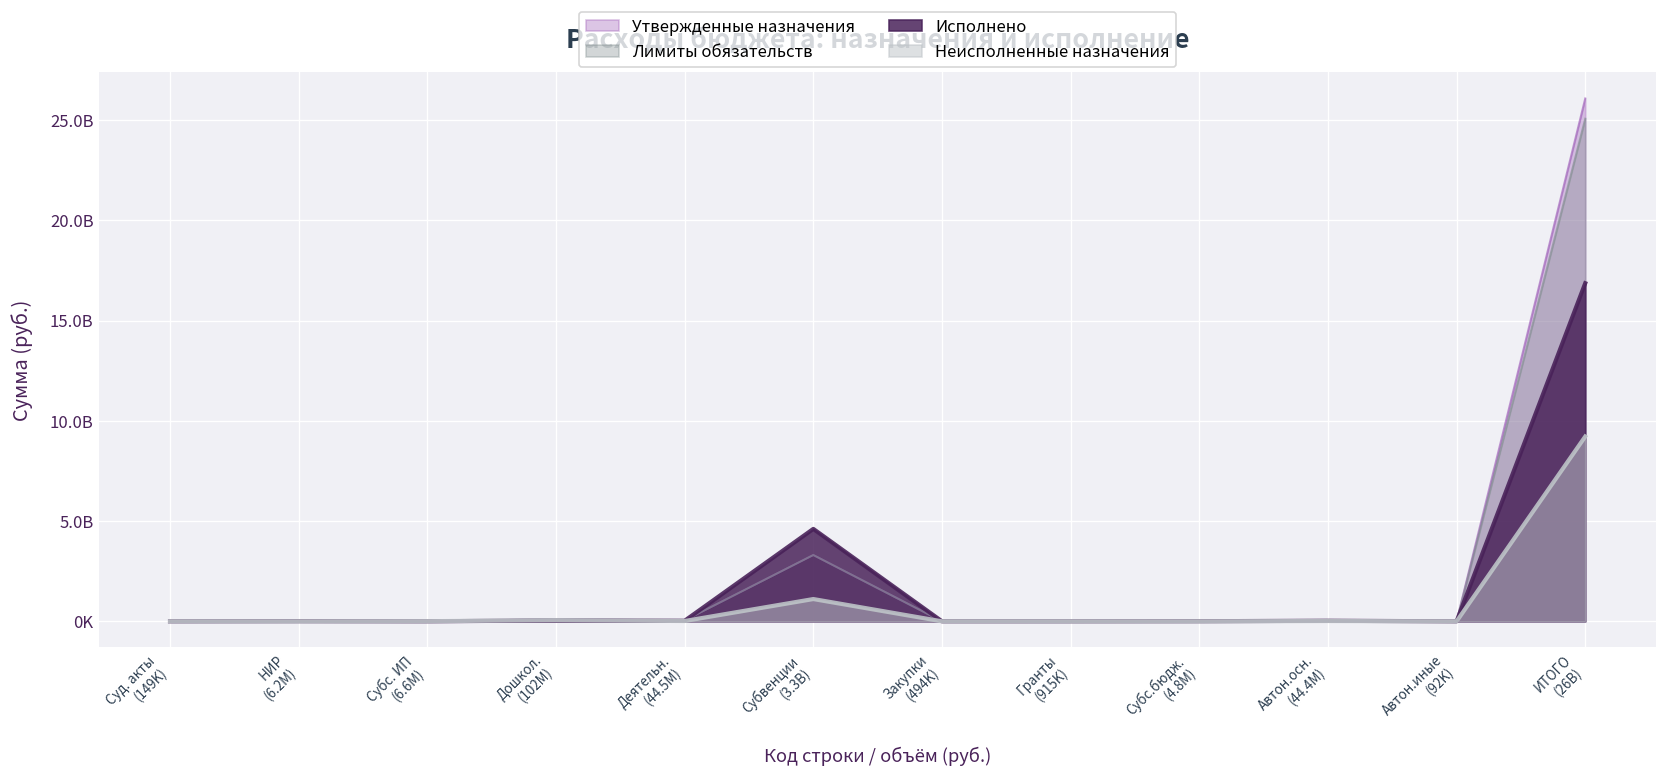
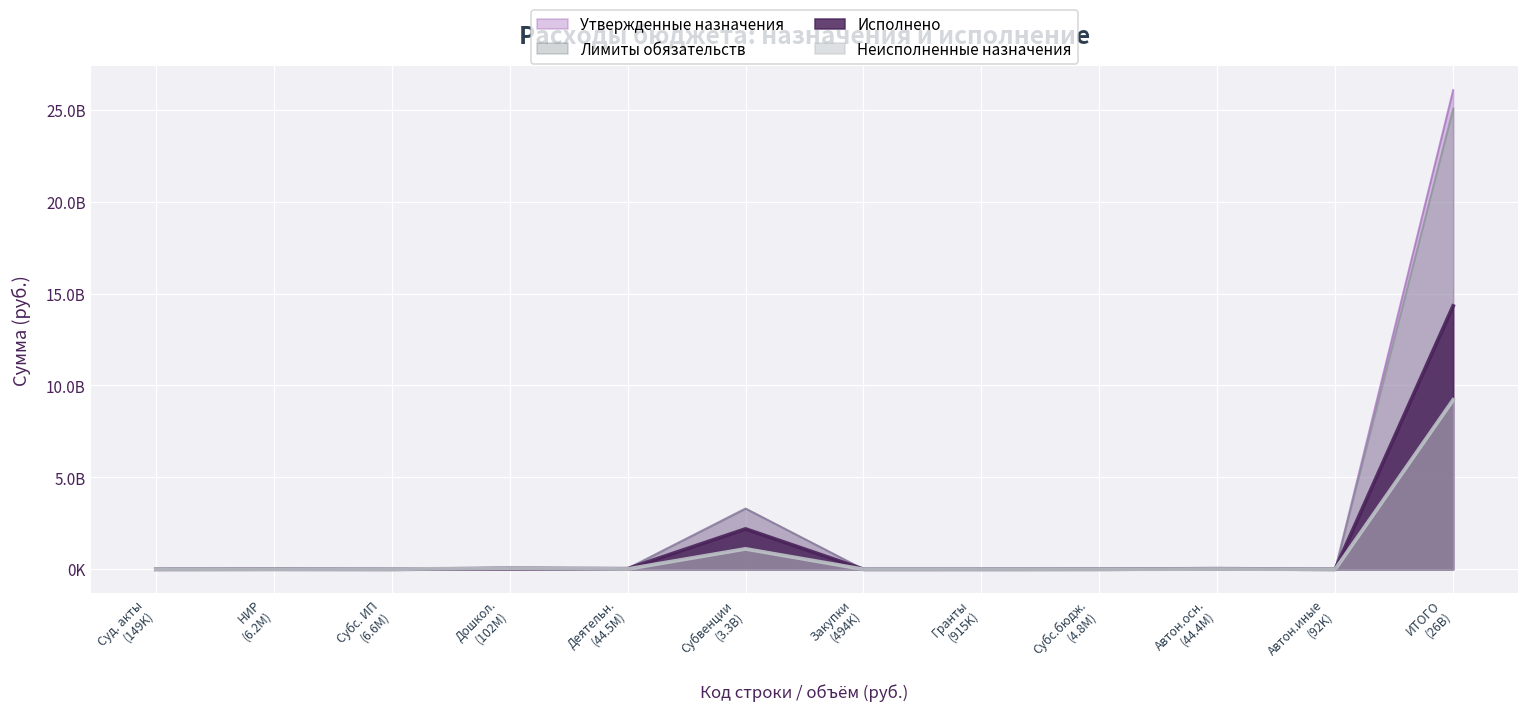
Исполнено, Субвенции (3.3B): 4600000000 -> 2200000000
Исполнено, ИТОГО (26B): 16900000000 -> 14300000000
